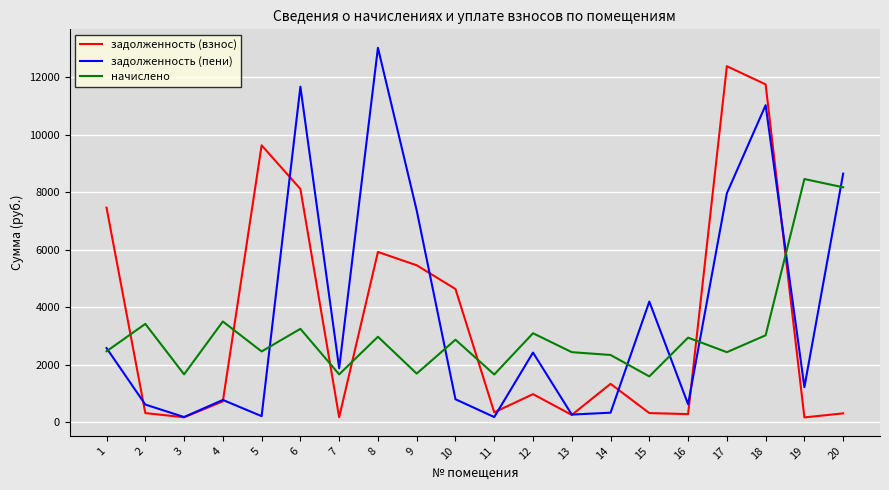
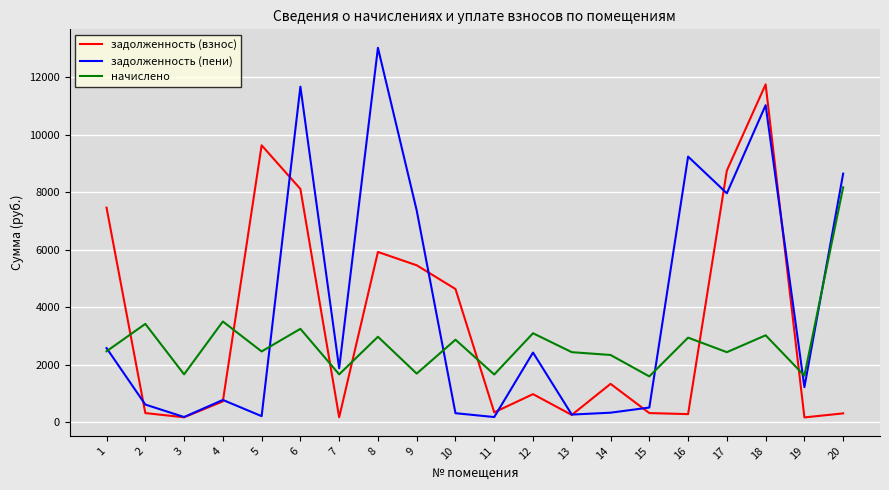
задолженность (пени), 10: 800 -> 300
задолженность (пени), 15: 4200 -> 500
задолженность (пени), 16: 600 -> 9200
задолженность (взнос), 17: 12400 -> 8800
начислено, 19: 8500 -> 1600
